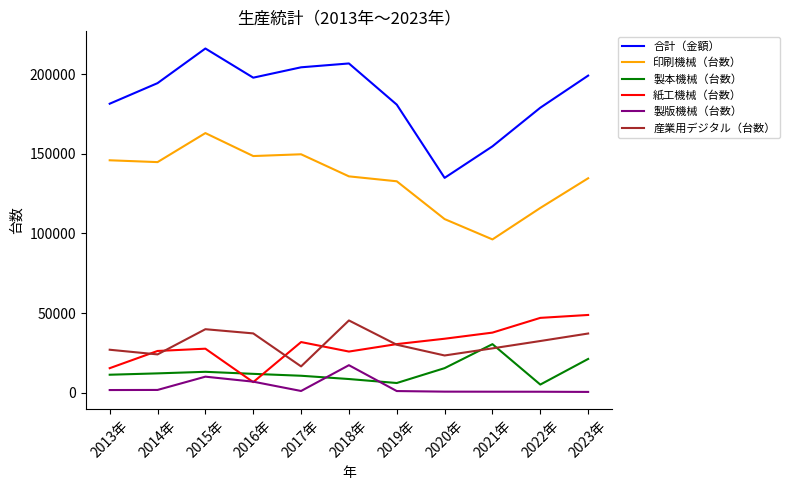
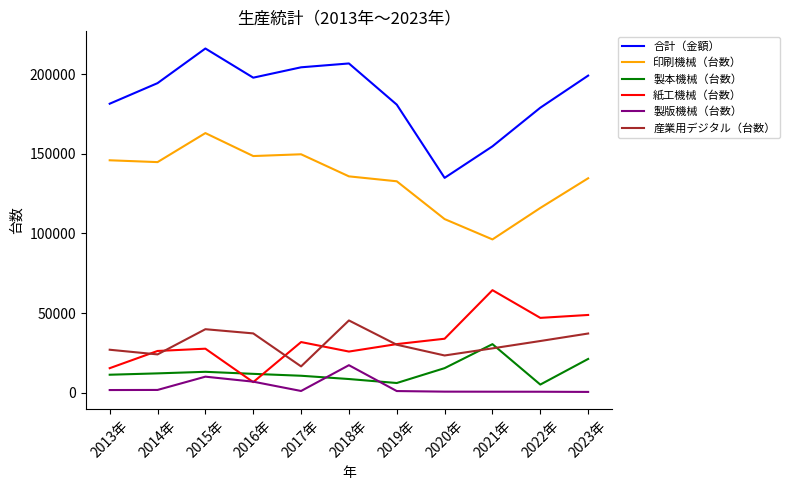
紙工機械（台数）, 2021年: 38000 -> 64000
